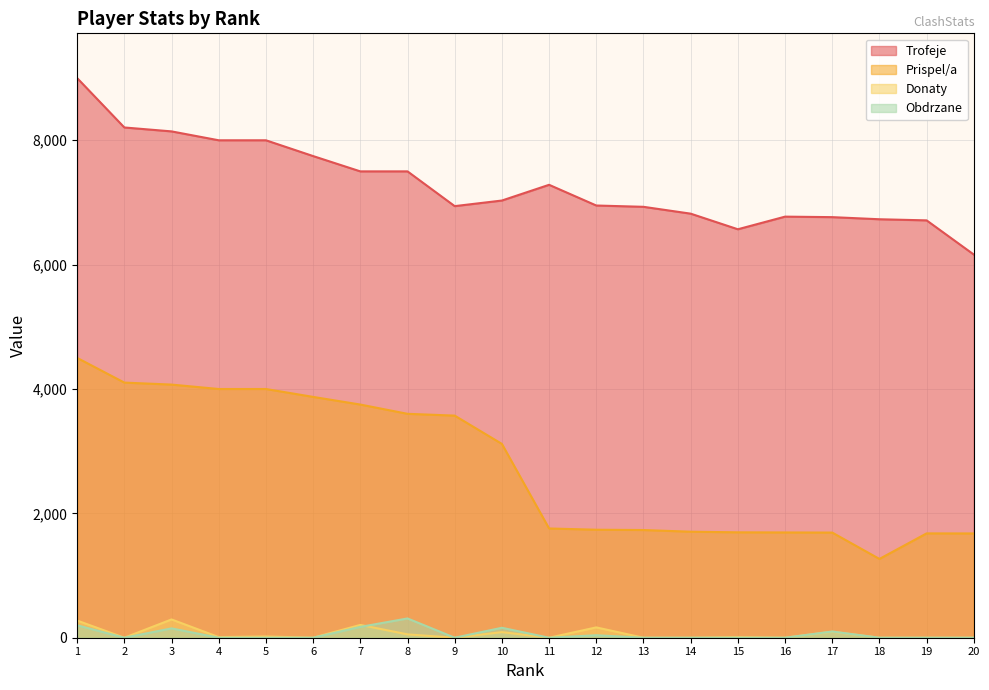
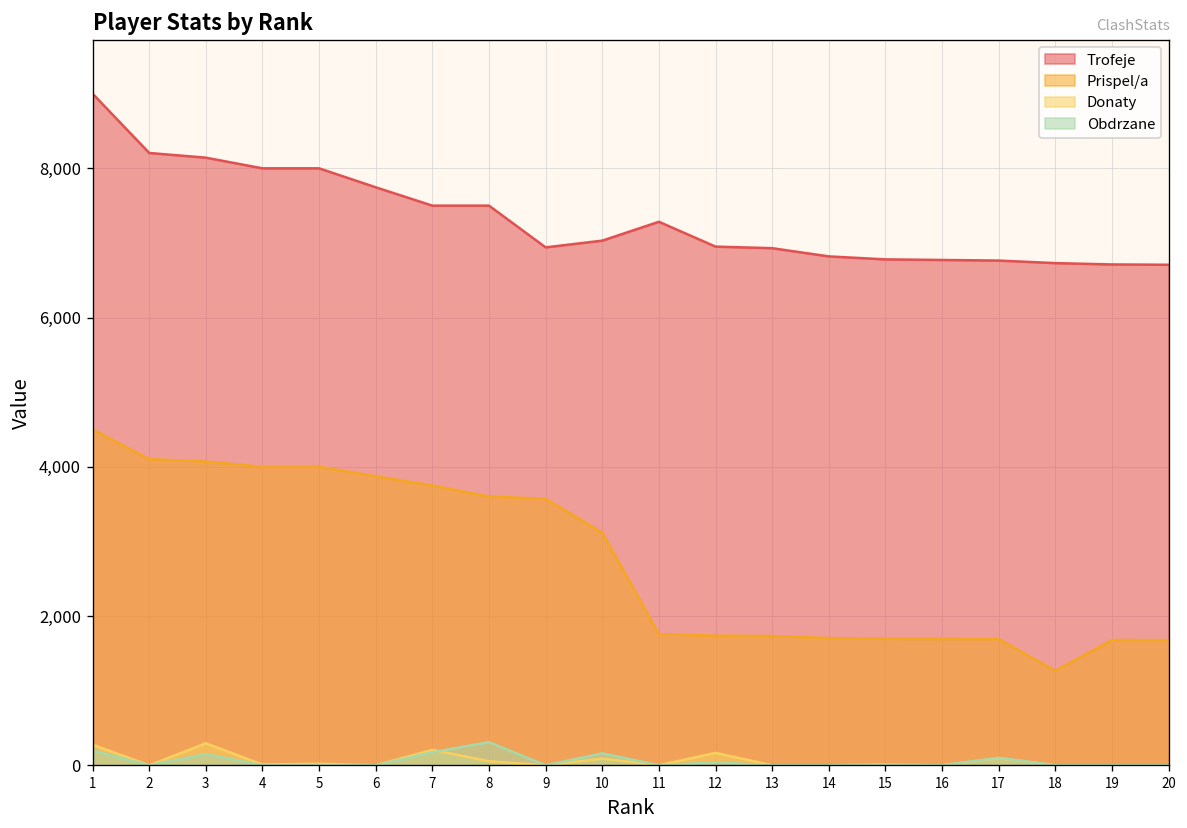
Trofeje, 15: 6,600 -> 6,800
Trofeje, 20: 6,200 -> 6,700
